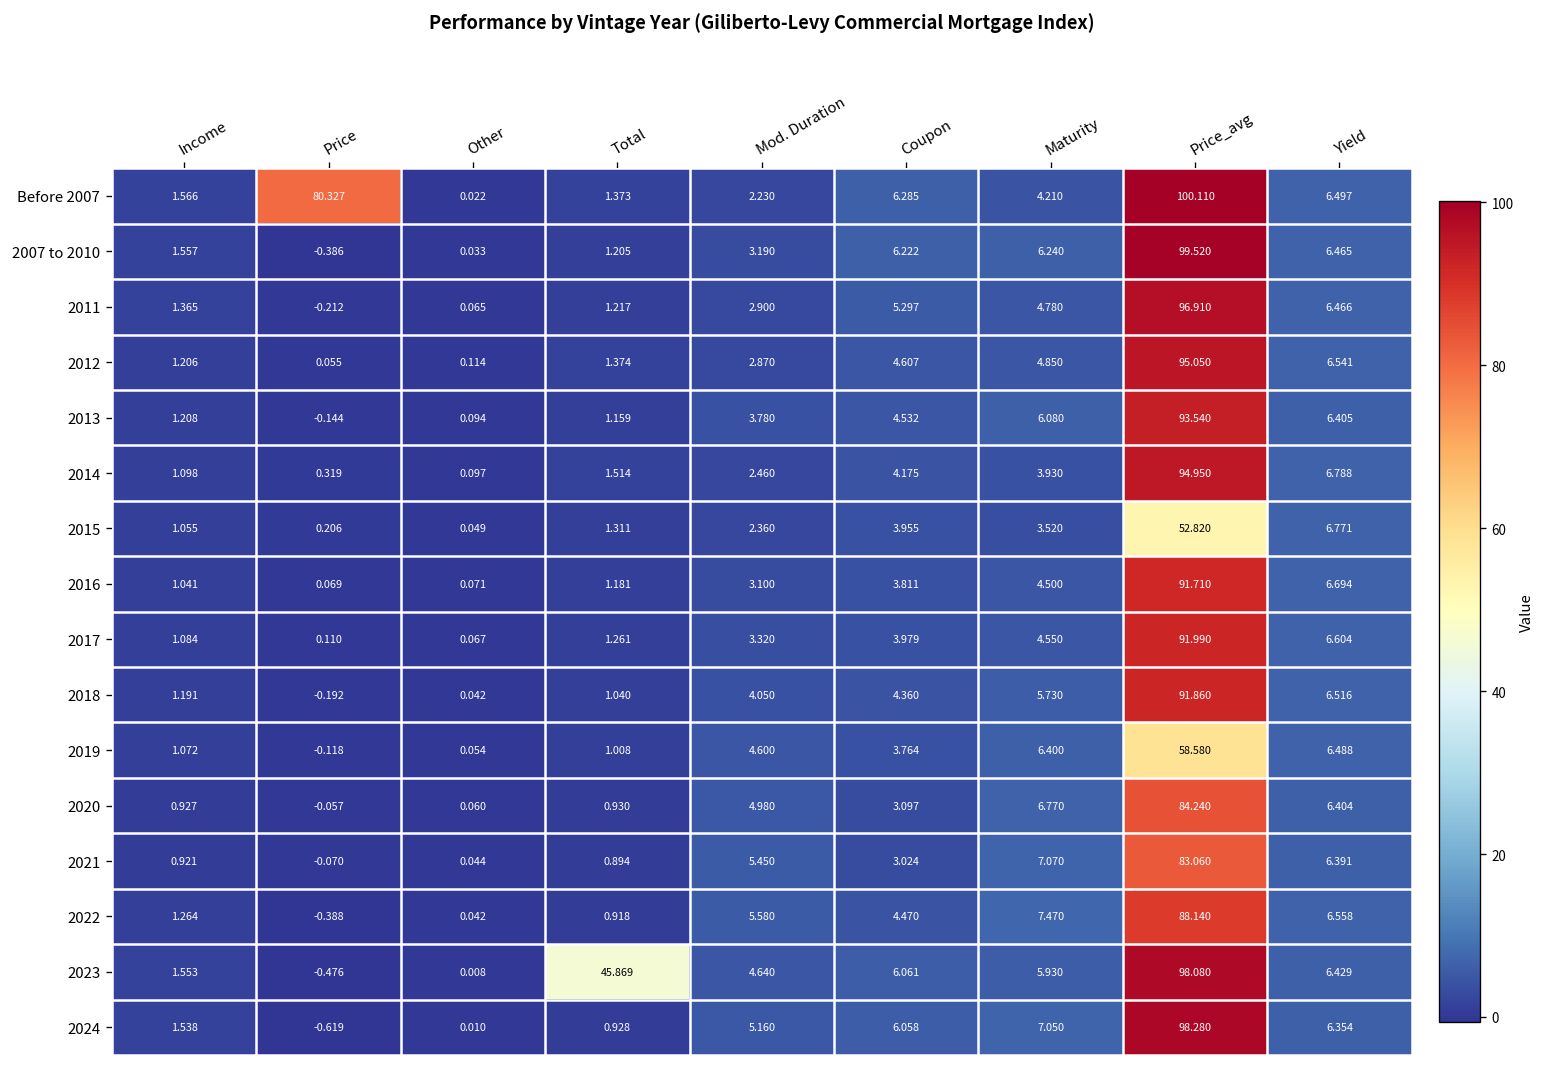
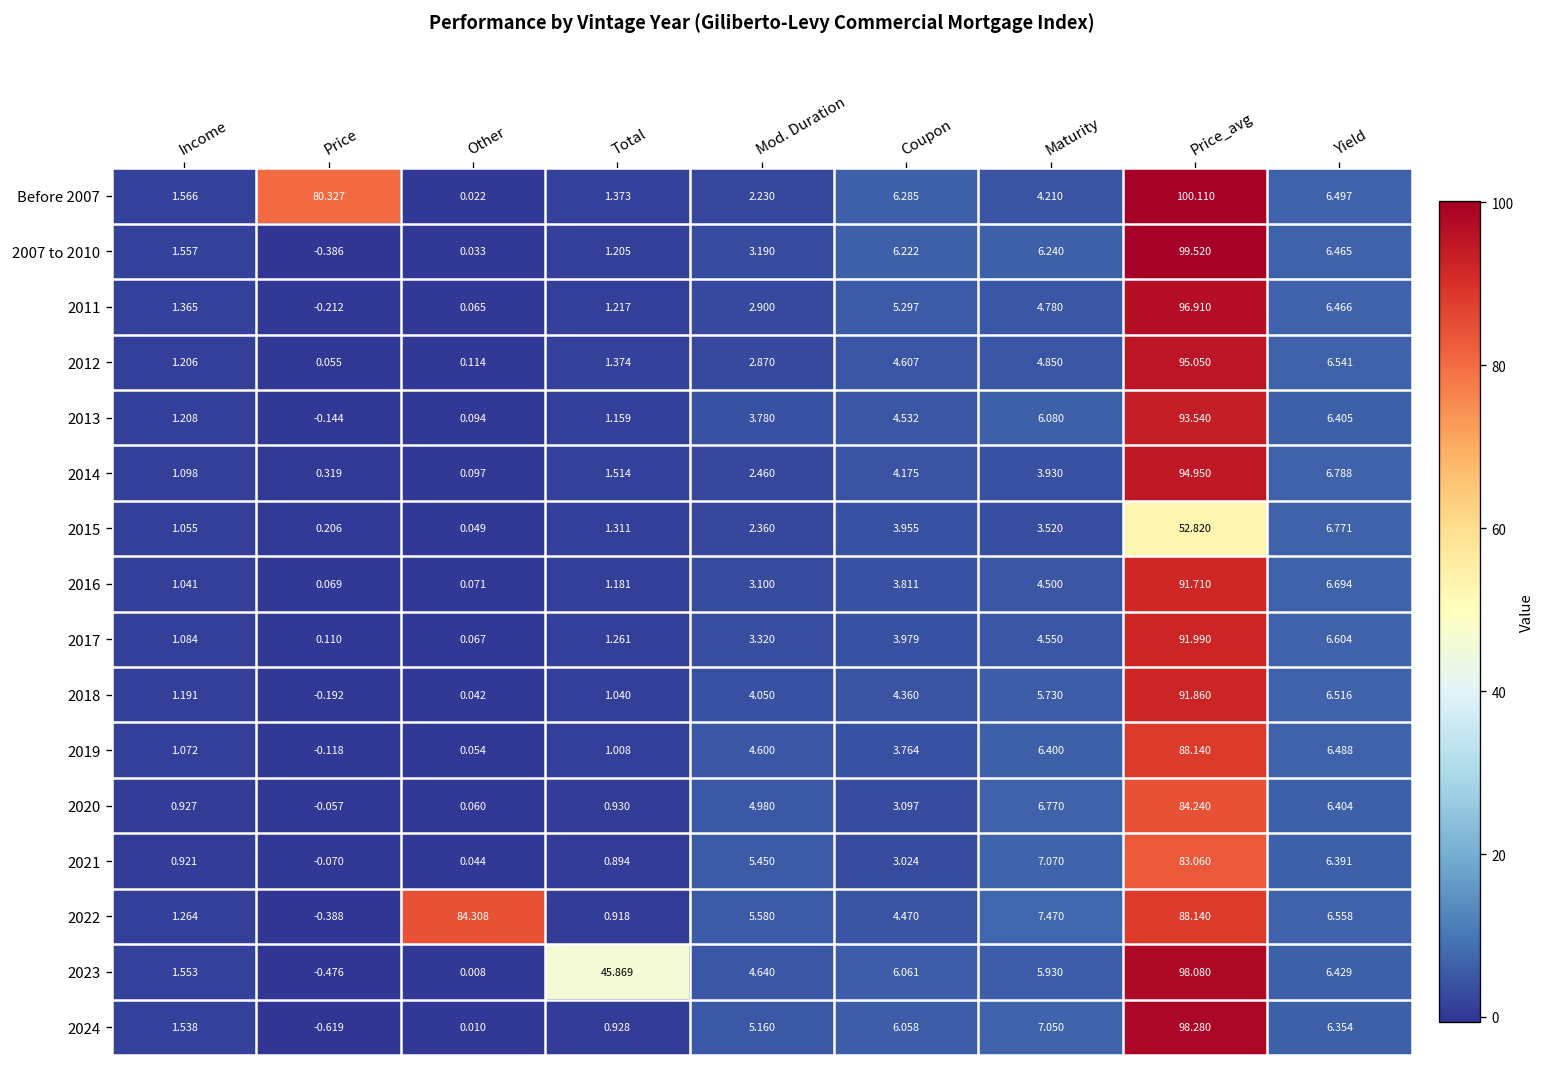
2019, Price_avg: 58.580 -> 88.140
2022, Other: 0.042 -> 84.308
